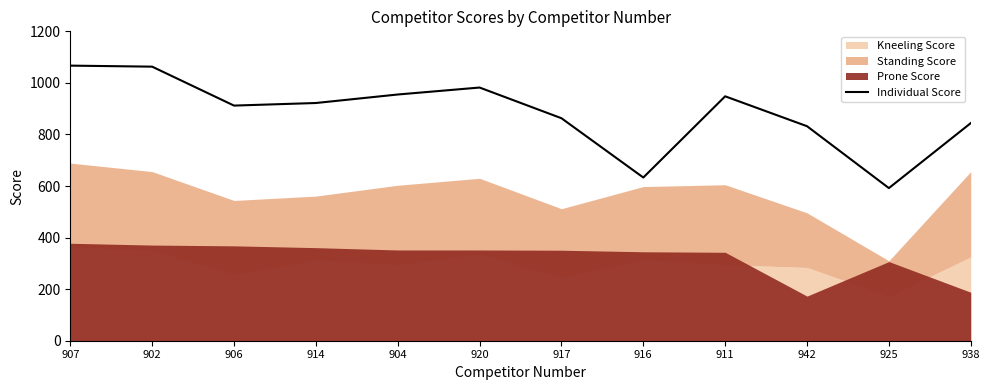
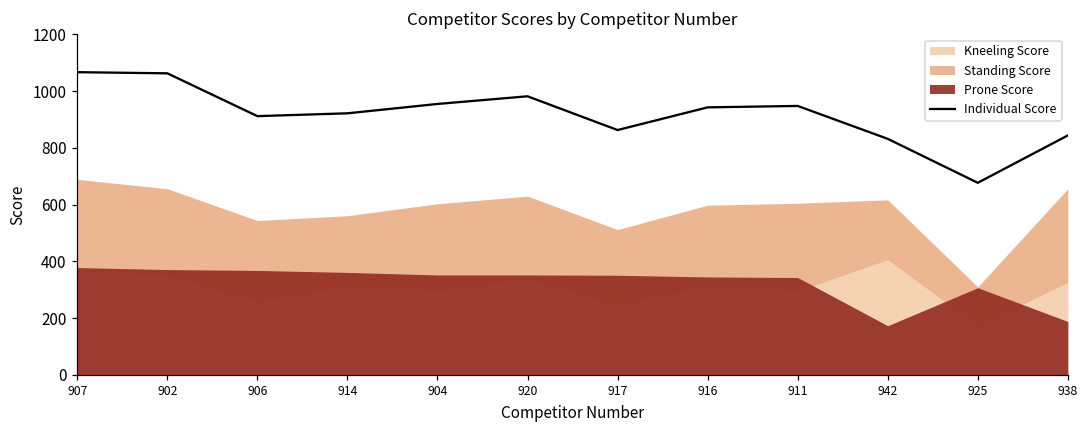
Individual Score, 916: 630 -> 940
Kneeling Score, 942: 280 -> 410
Individual Score, 925: 590 -> 680
